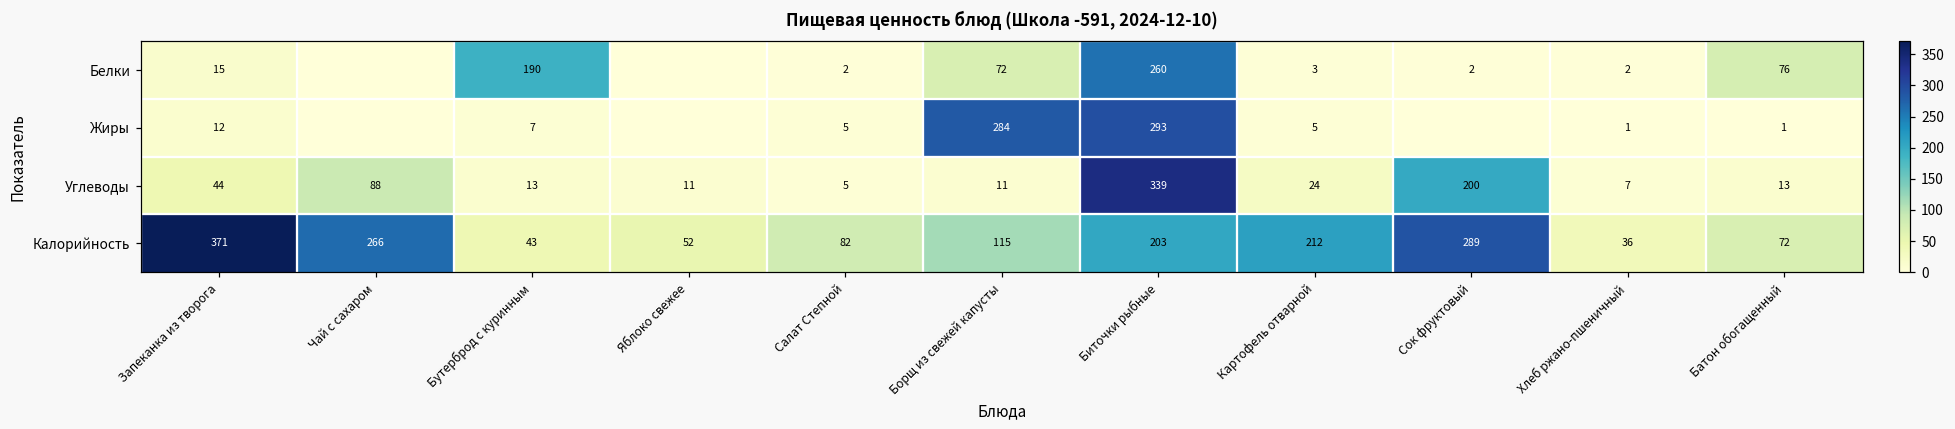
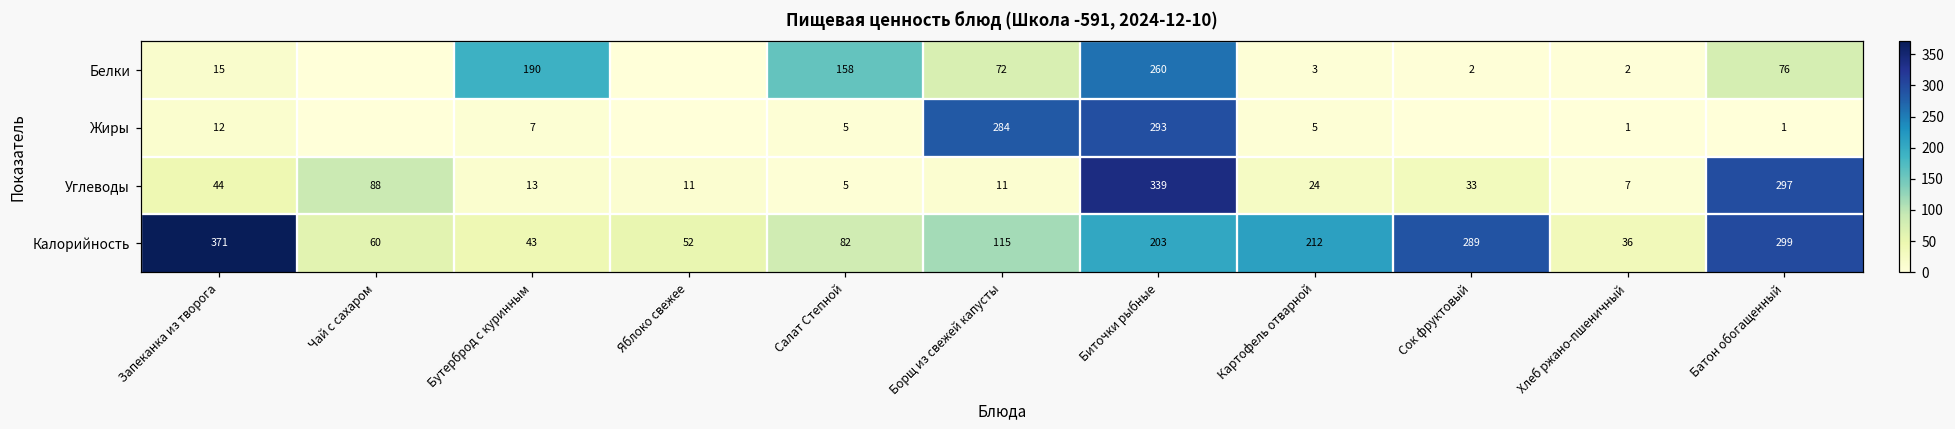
Белки, Салат Степной: 2 -> 158
Углеводы, Сок фруктовый: 200 -> 33
Углеводы, Батон обогащенный: 13 -> 297
Калорийность, Чай с сахаром: 266 -> 60
Калорийность, Батон обогащенный: 72 -> 299
